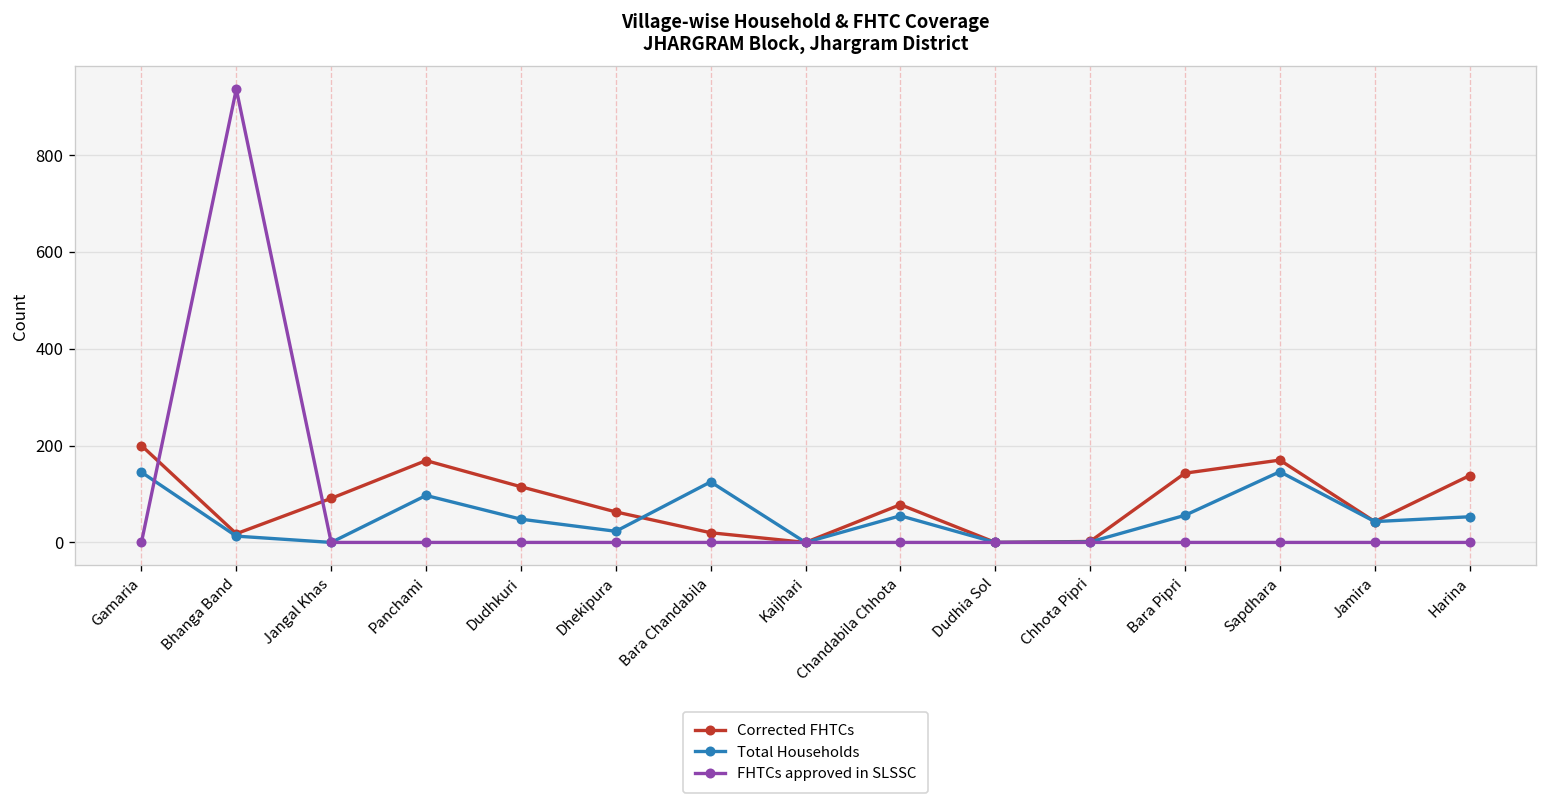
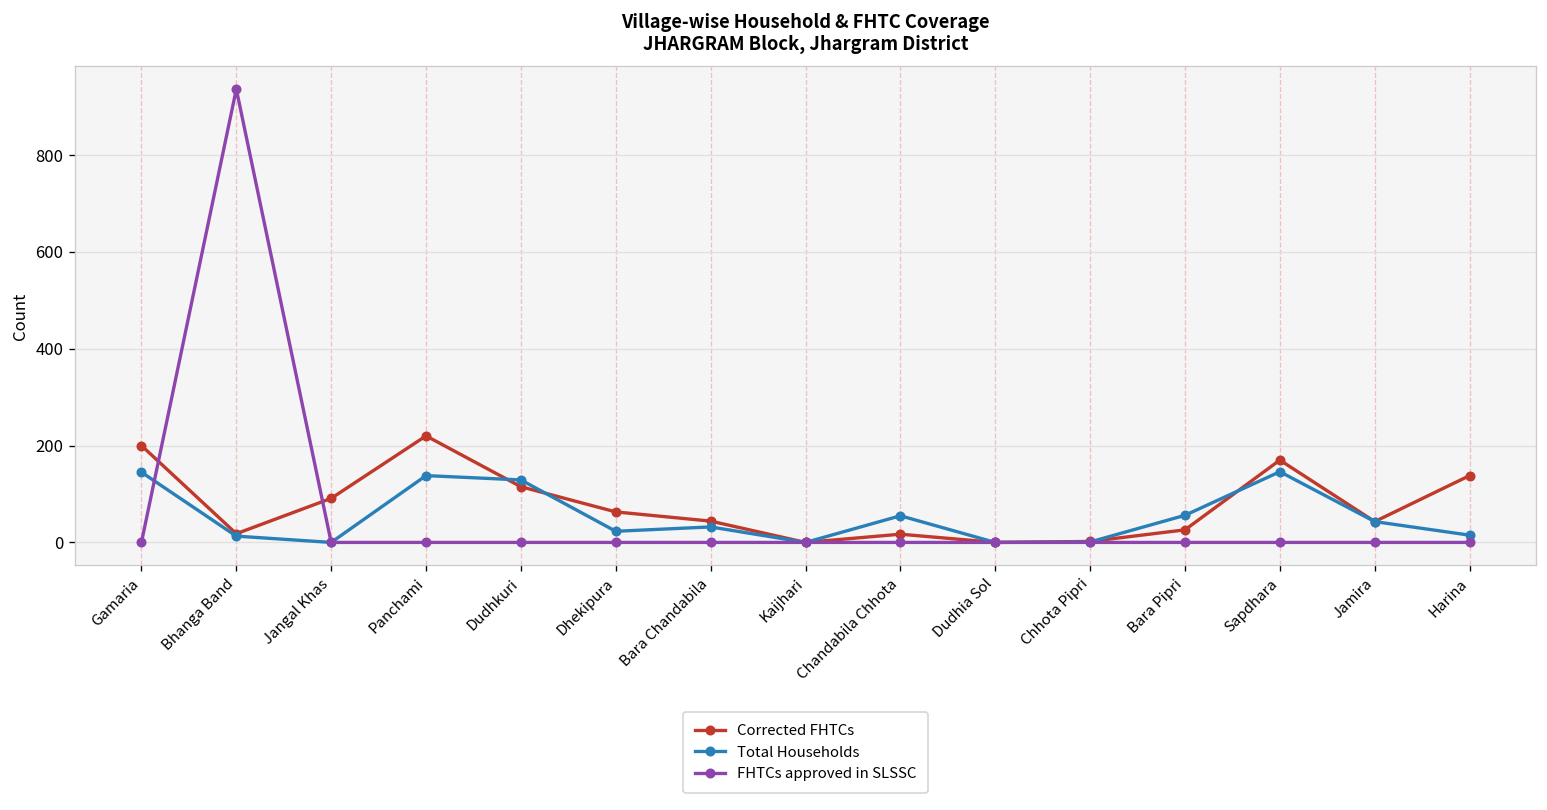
Corrected FHTCs, Panchami: 170 -> 220
Total Households, Panchami: 100 -> 140
Total Households, Dudhkuri: 50 -> 130
Corrected FHTCs, Bara Chandabila: 20 -> 40
Total Households, Bara Chandabila: 130 -> 30
Corrected FHTCs, Chandabila Chhota: 80 -> 20
Corrected FHTCs, Bara Pipri: 140 -> 30
Total Households, Harina: 50 -> 20
